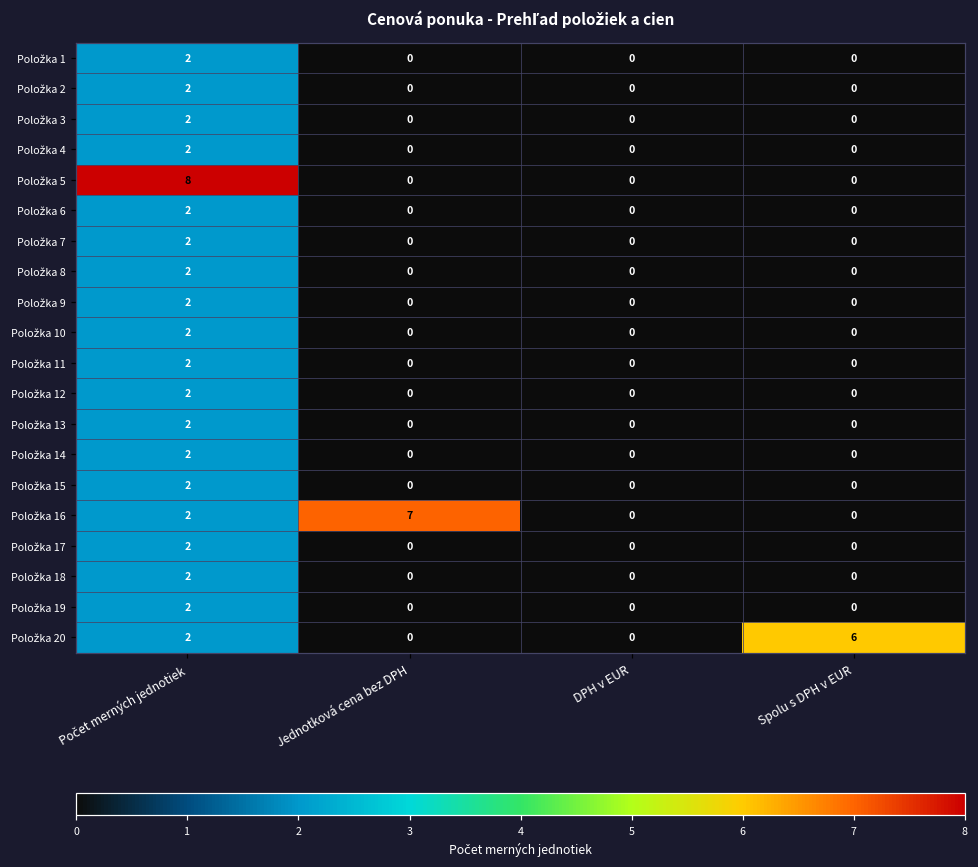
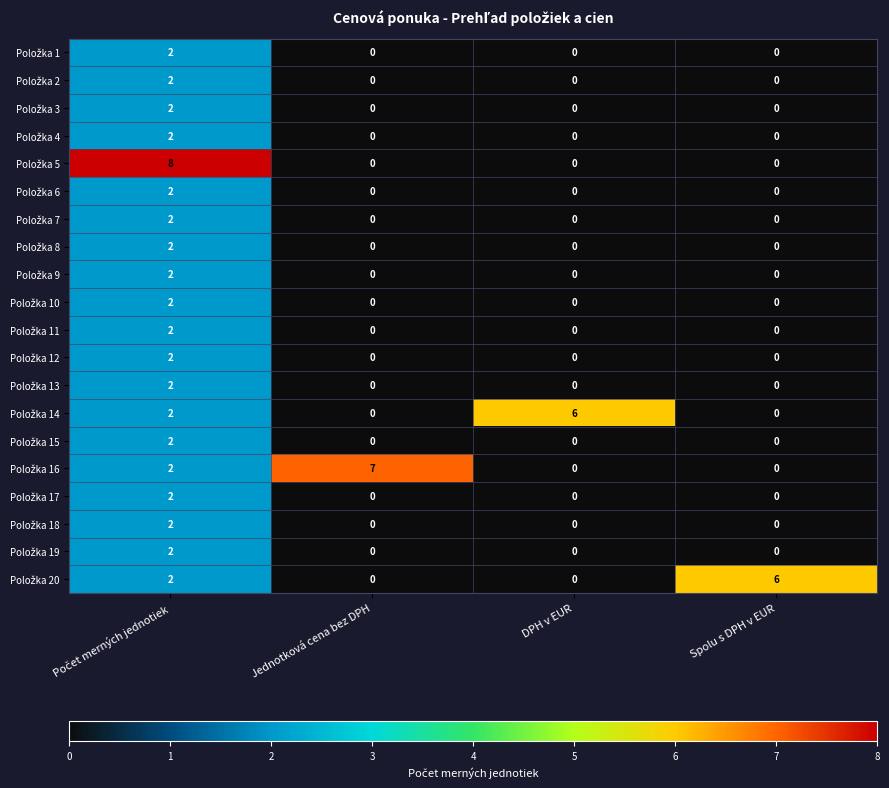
Položka 14, DPH v EUR: 0 -> 6
